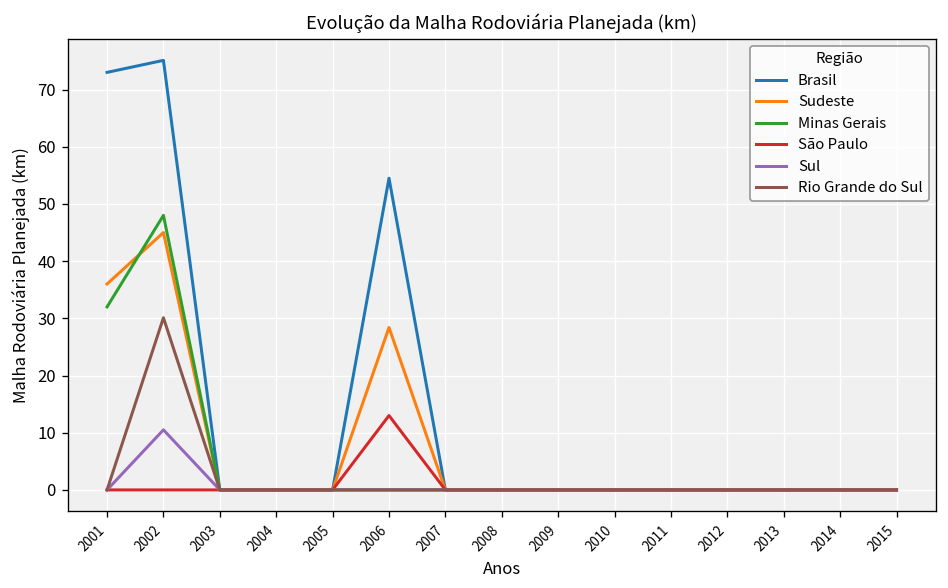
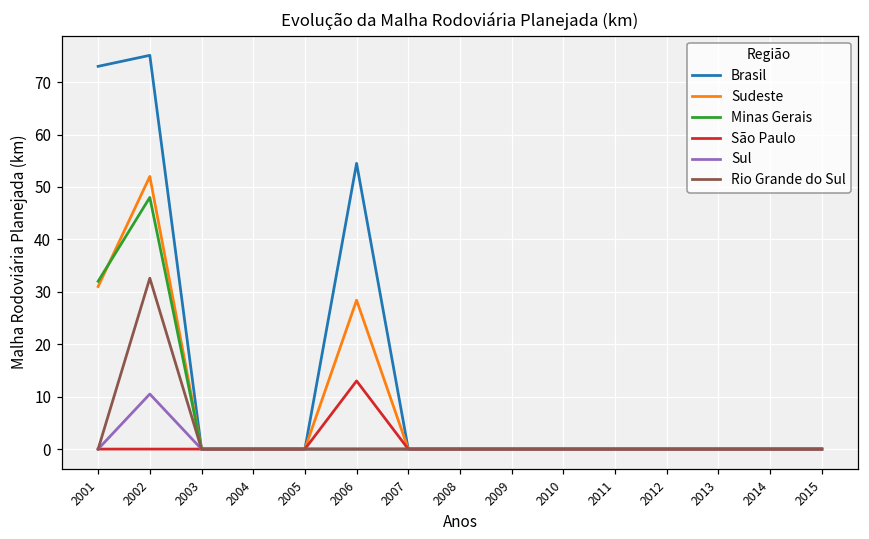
Sudeste, 2001: 36 -> 31
Sudeste, 2002: 45 -> 52
Rio Grande do Sul, 2002: 30 -> 33
